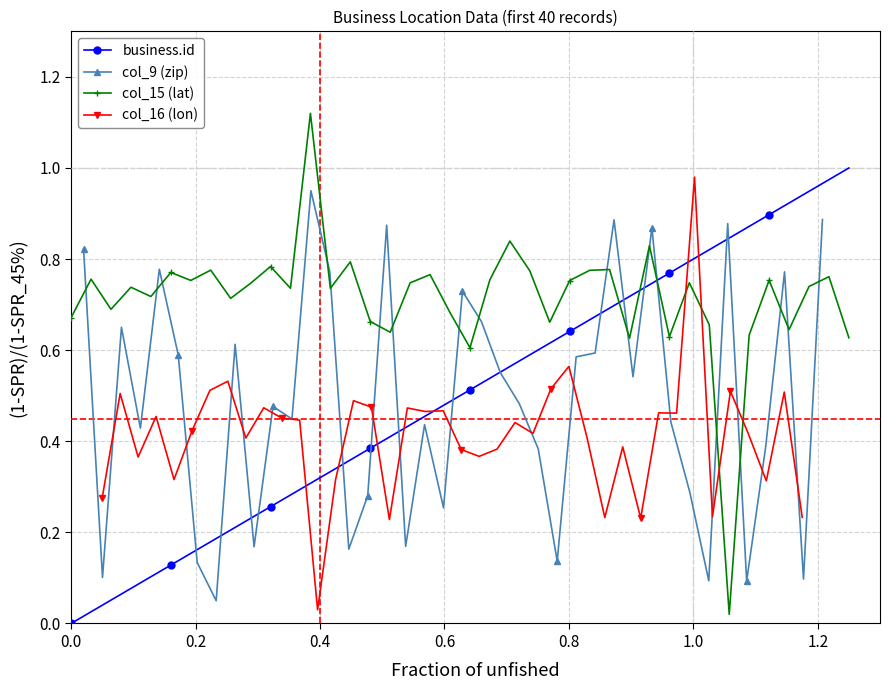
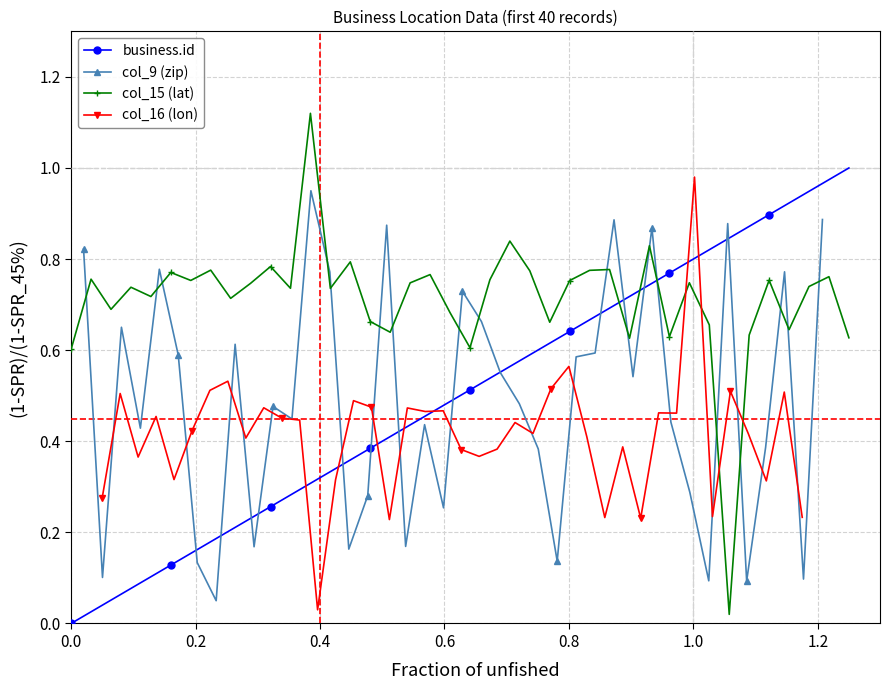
col_15 (lat), 0.0: 0.67 -> 0.60
